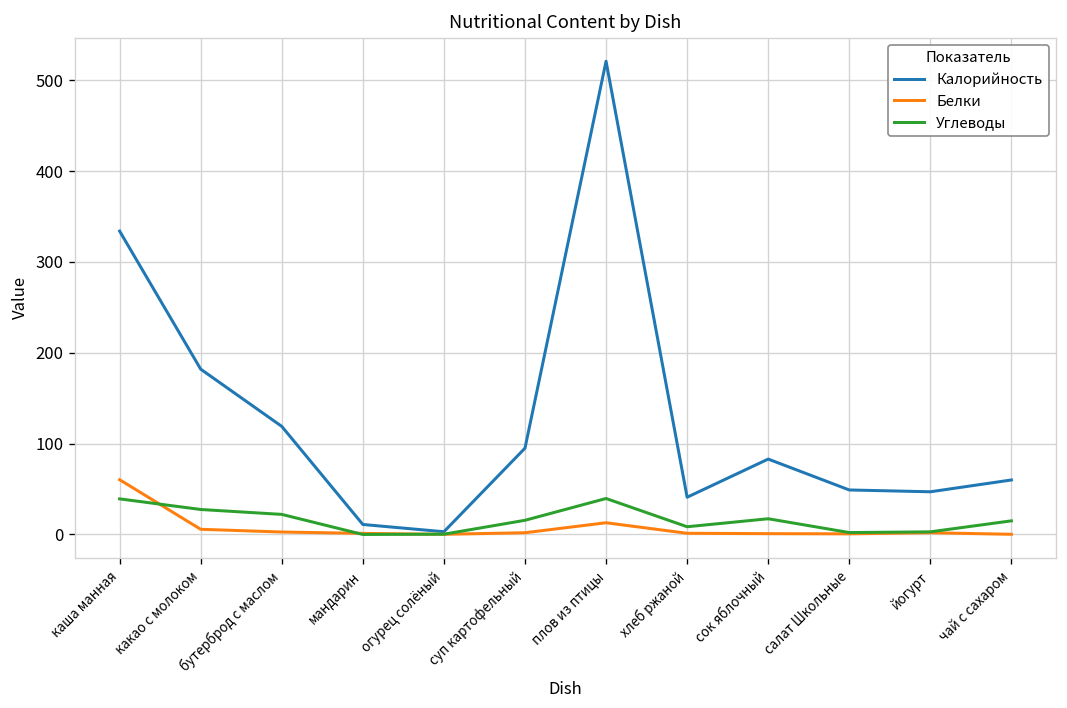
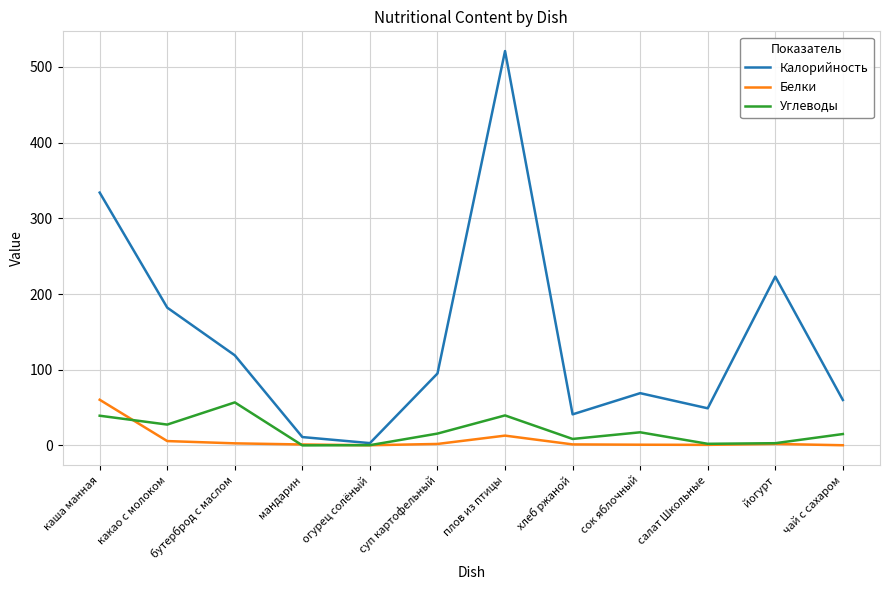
Углеводы, бутерброд с маслом: 20 -> 60
Калорийность, сок яблочный: 80 -> 70
Калорийность, йогурт: 50 -> 220
